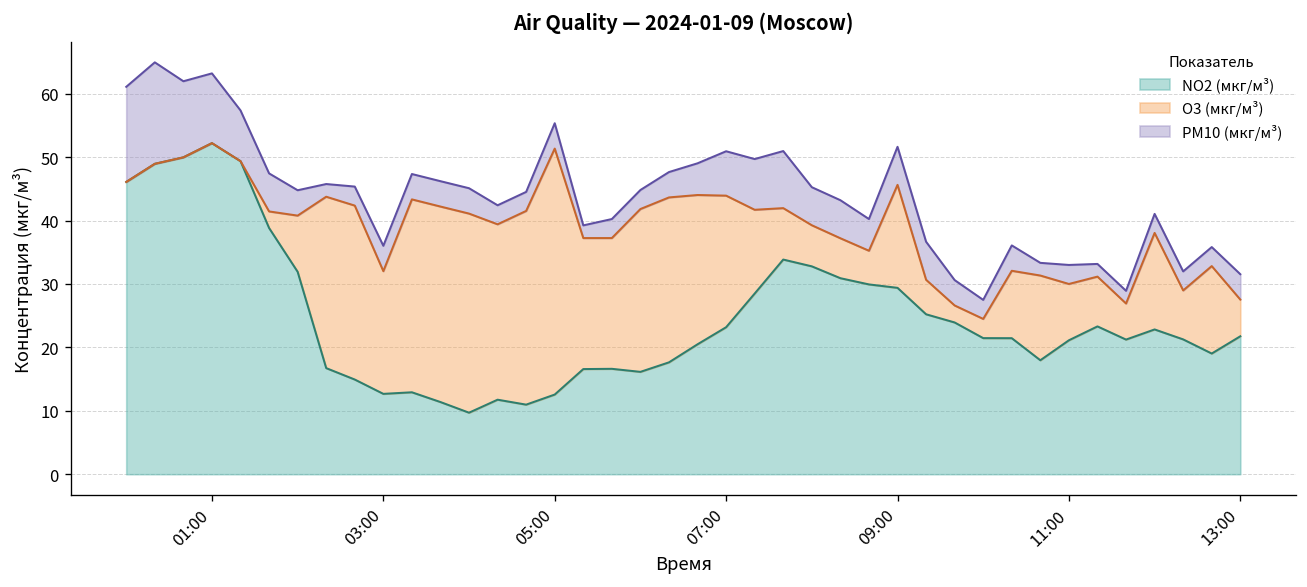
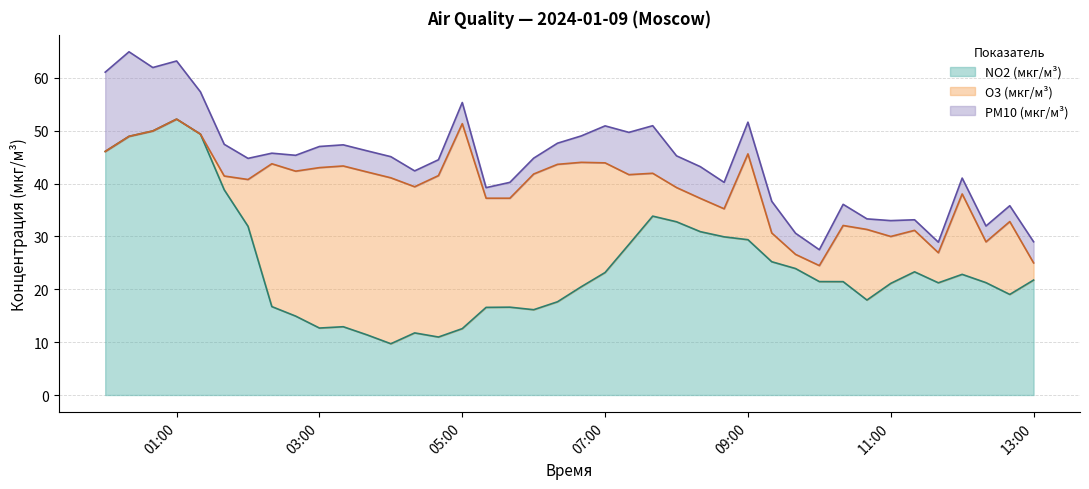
O3 (мкг/м³), 03:00: 19 -> 30
O3 (мкг/м³), 13:00: 6 -> 3
